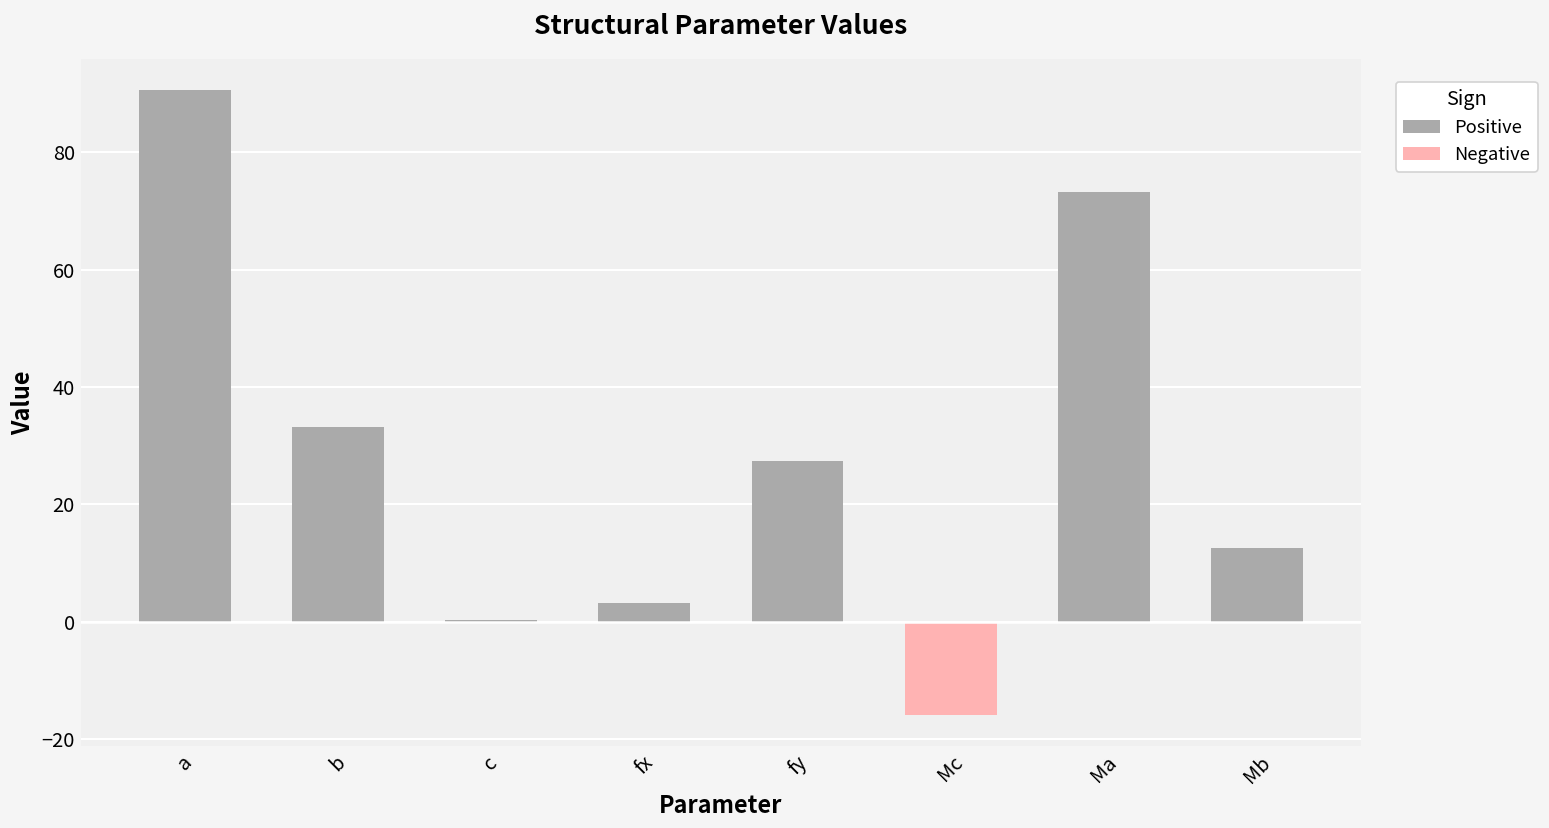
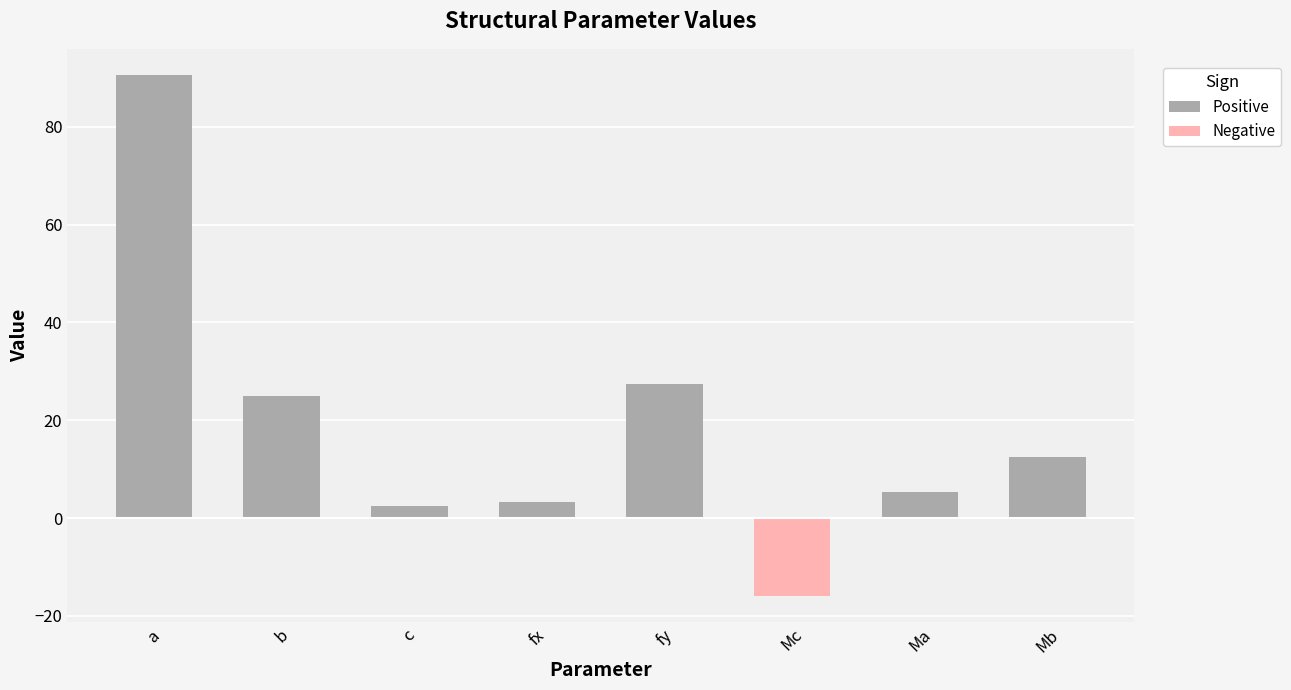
b: 33 -> 25
c: 0 -> 2
Ma: 73 -> 5
